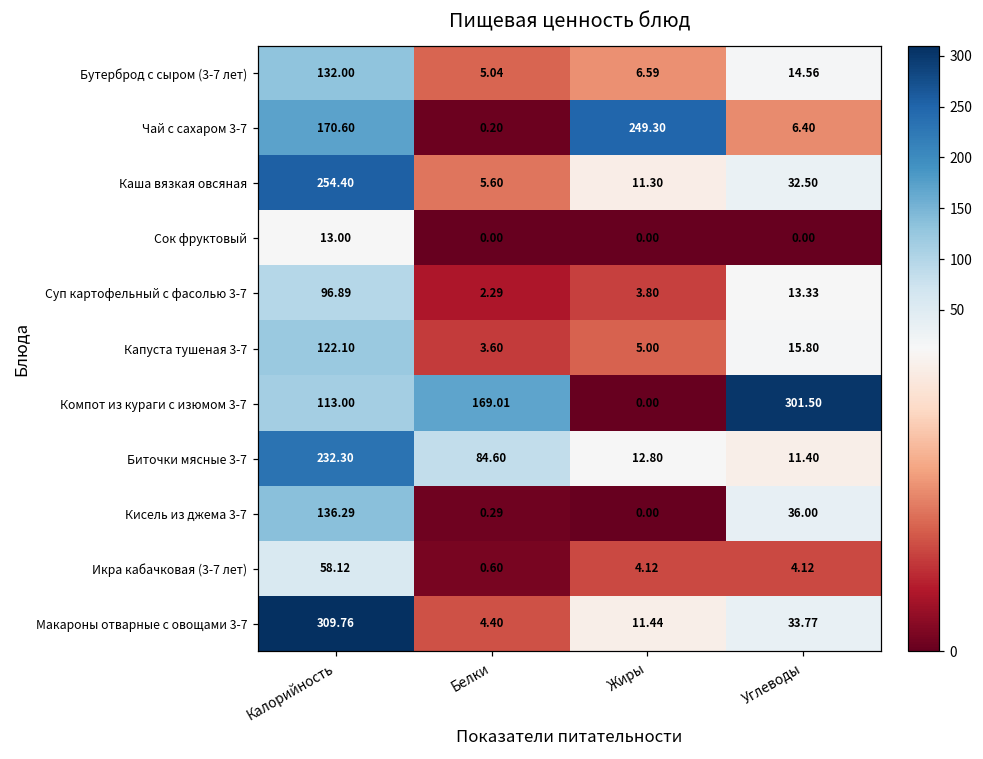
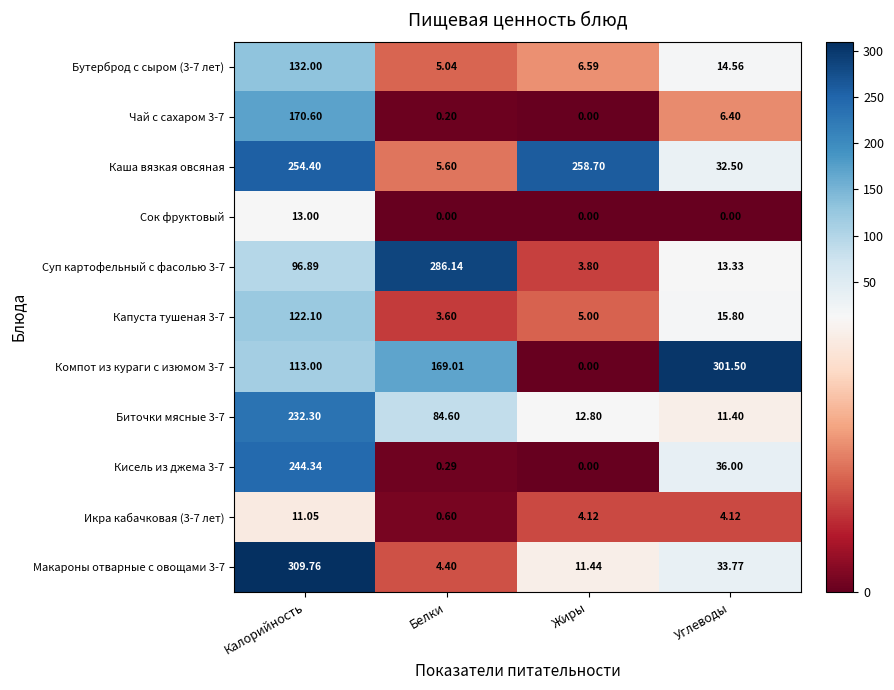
Чай с сахаром 3-7, Жиры: 249.30 -> 0.00
Каша вязкая овсяная, Жиры: 11.30 -> 258.70
Суп картофельный с фасолью 3-7, Белки: 2.29 -> 286.14
Кисель из джема 3-7, Калорийность: 136.29 -> 244.34
Икра кабачковая (3-7 лет), Калорийность: 58.12 -> 11.05
